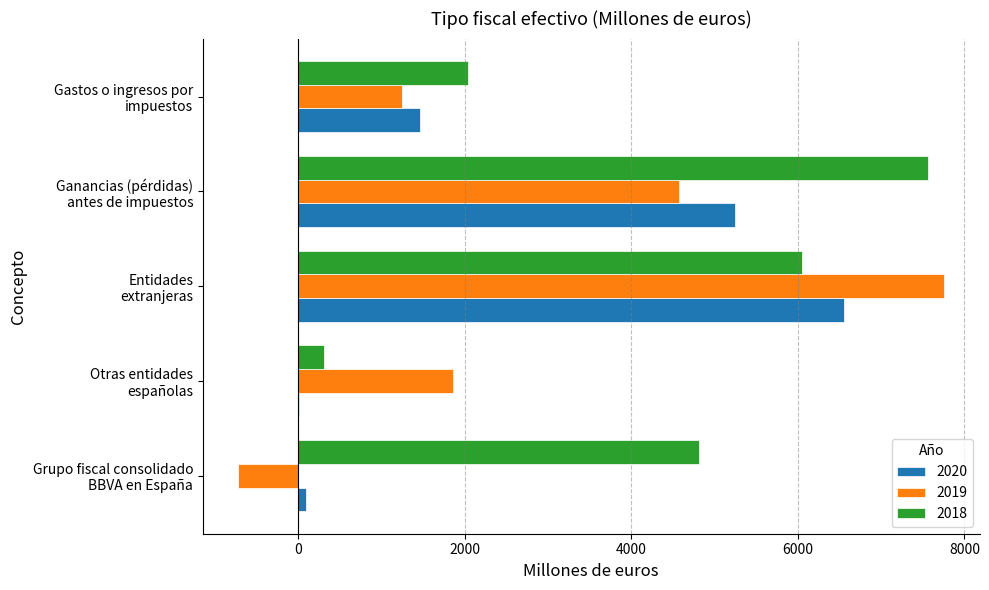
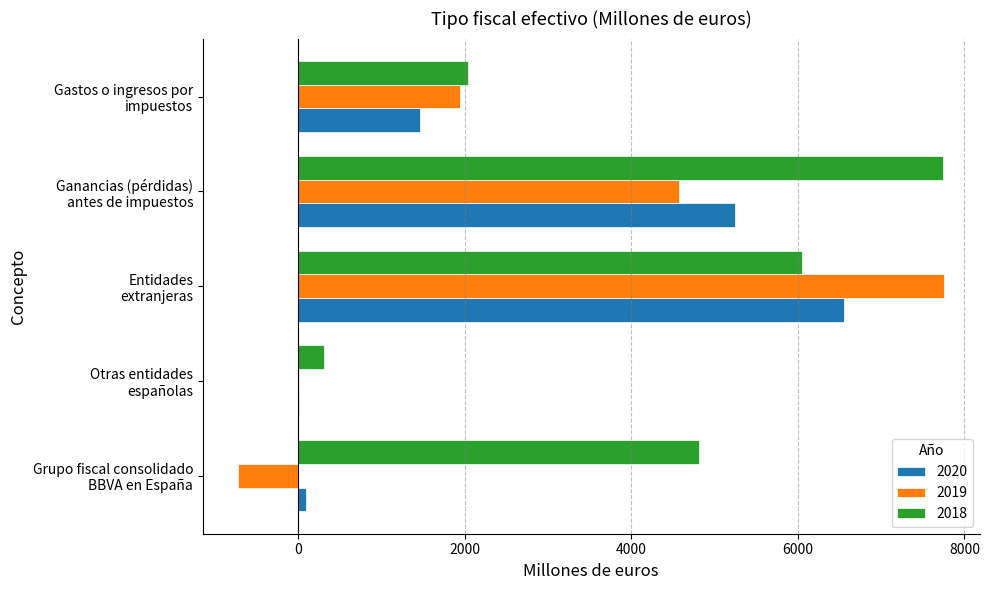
2019, Gastos o ingresos por impuestos: 1200 -> 1900
2018, Ganancias (pérdidas) antes de impuestos: 7600 -> 7700
2019, Otras entidades españolas: 1900 -> 0
